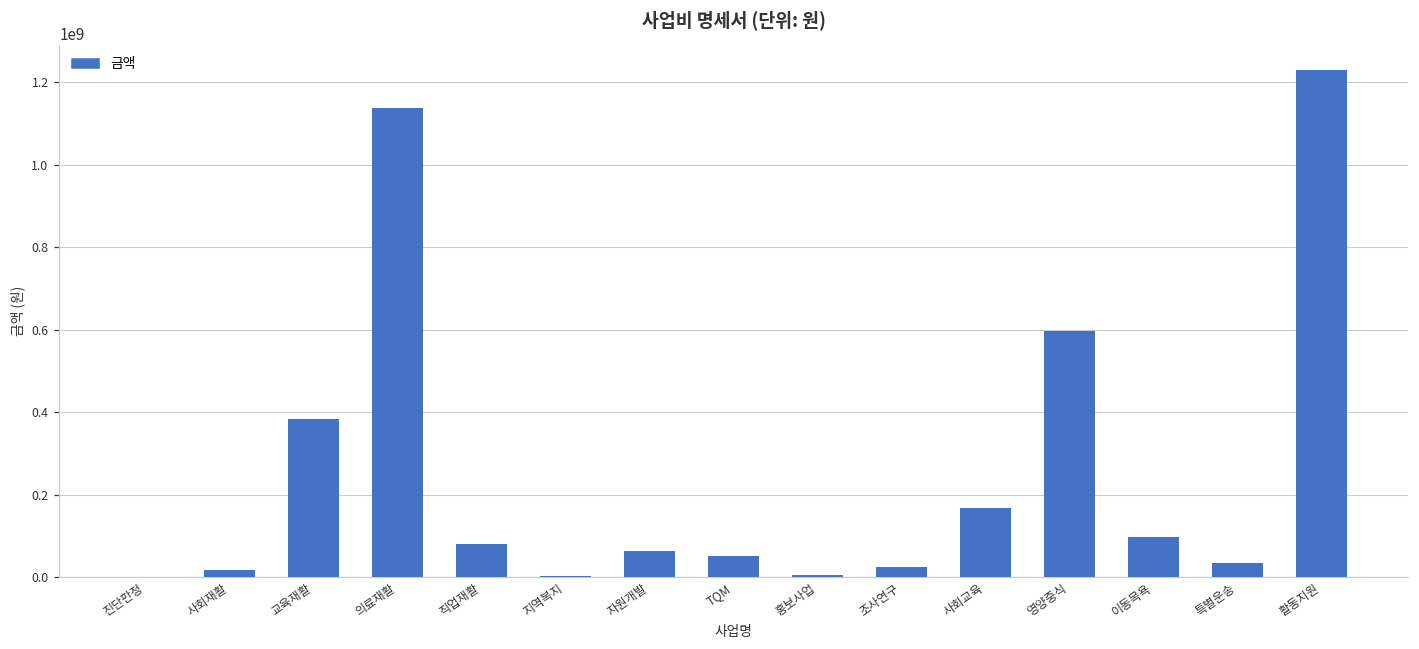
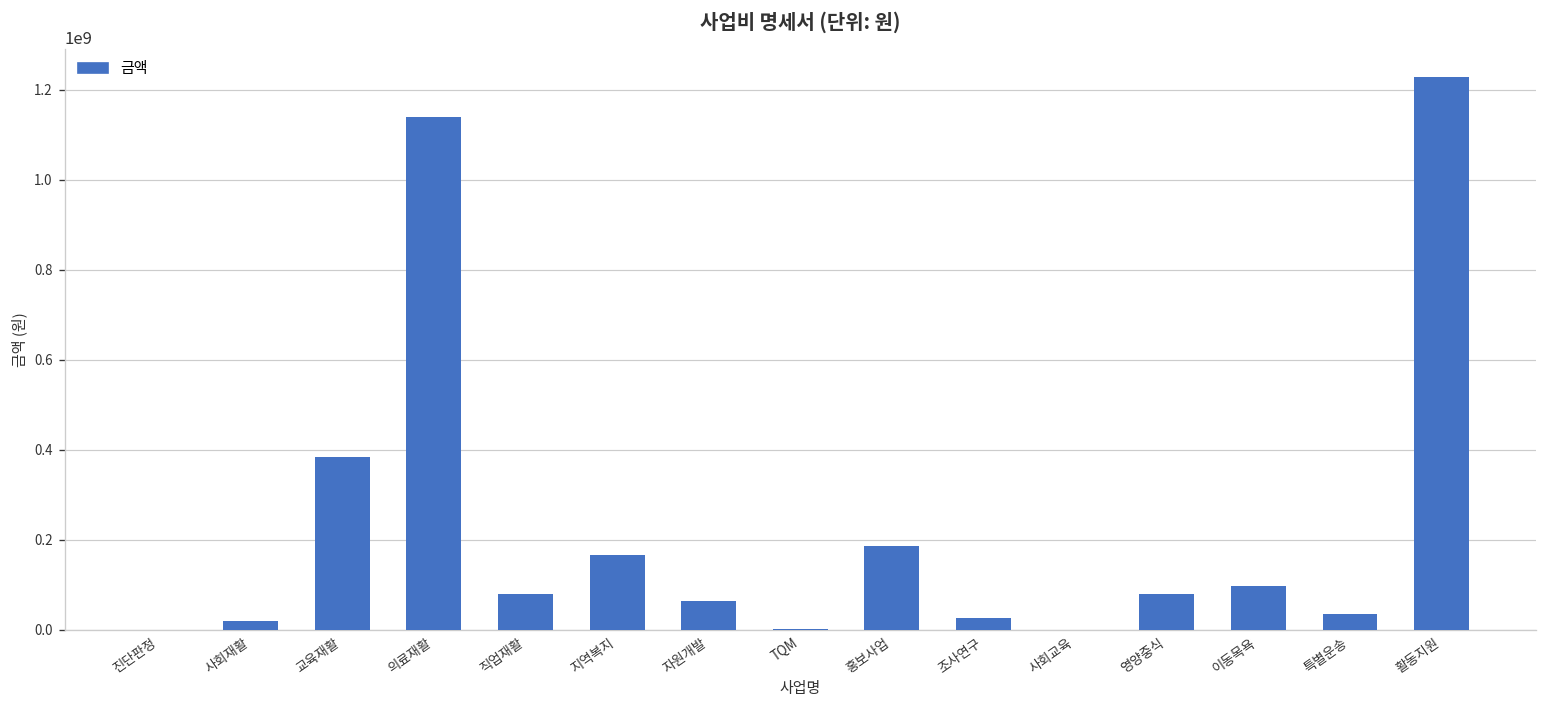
지역복지: 0 -> 170000000
TQM: 50000000 -> 0
홍보사업: 10000000 -> 190000000
사회교육: 170000000 -> 0
영양중식: 600000000 -> 80000000
